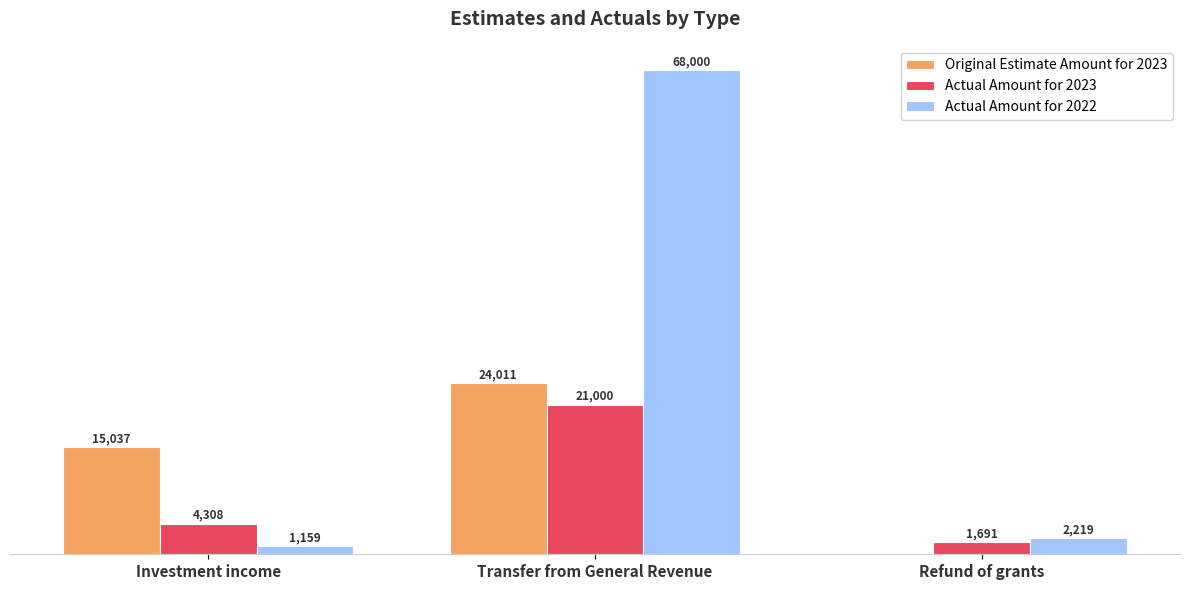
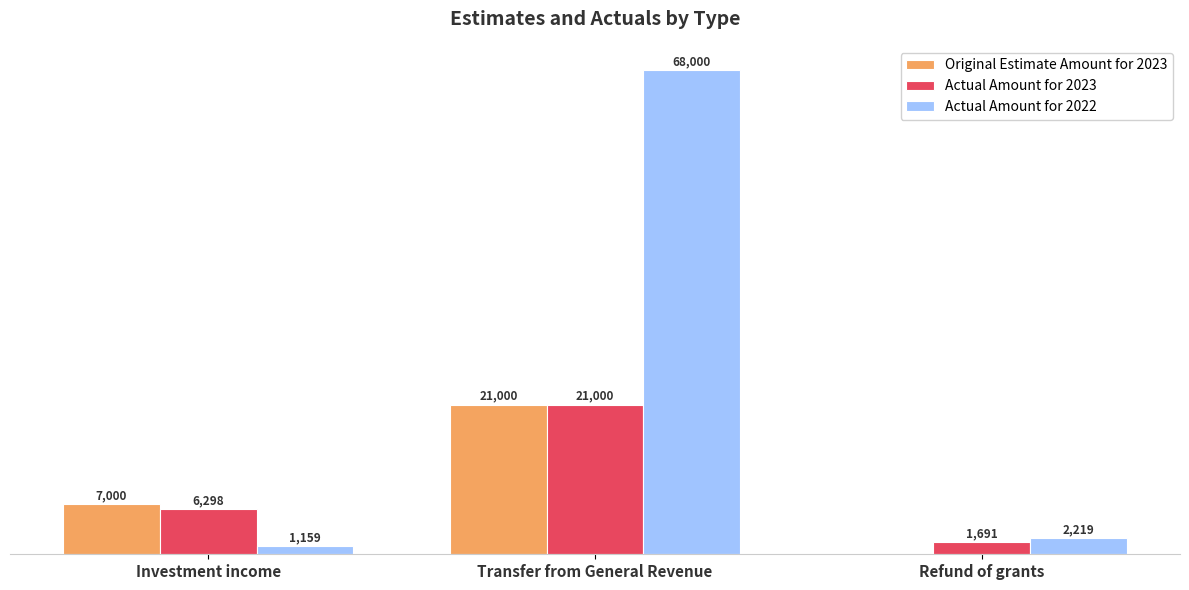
Original Estimate Amount for 2023, Investment income: 15,037 -> 7,000
Actual Amount for 2023, Investment income: 4,308 -> 6,298
Original Estimate Amount for 2023, Transfer from General Revenue: 24,011 -> 21,000
